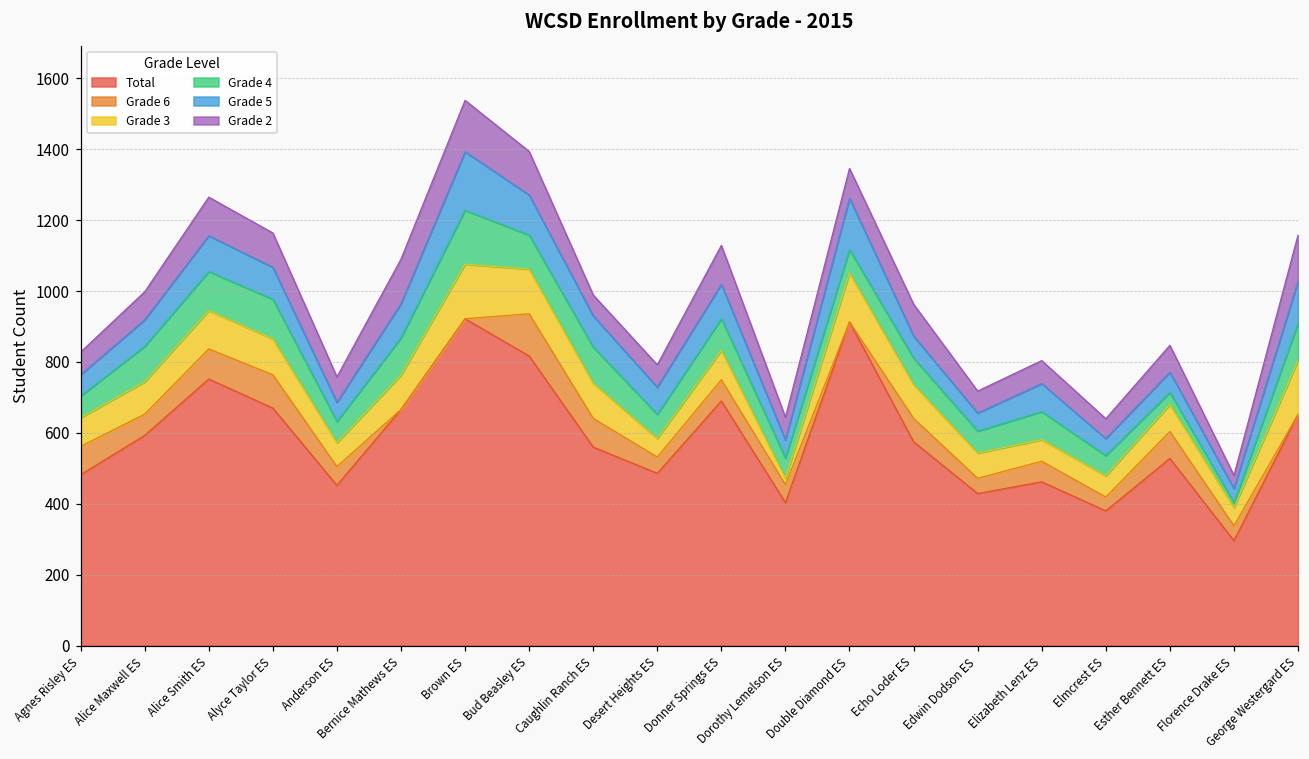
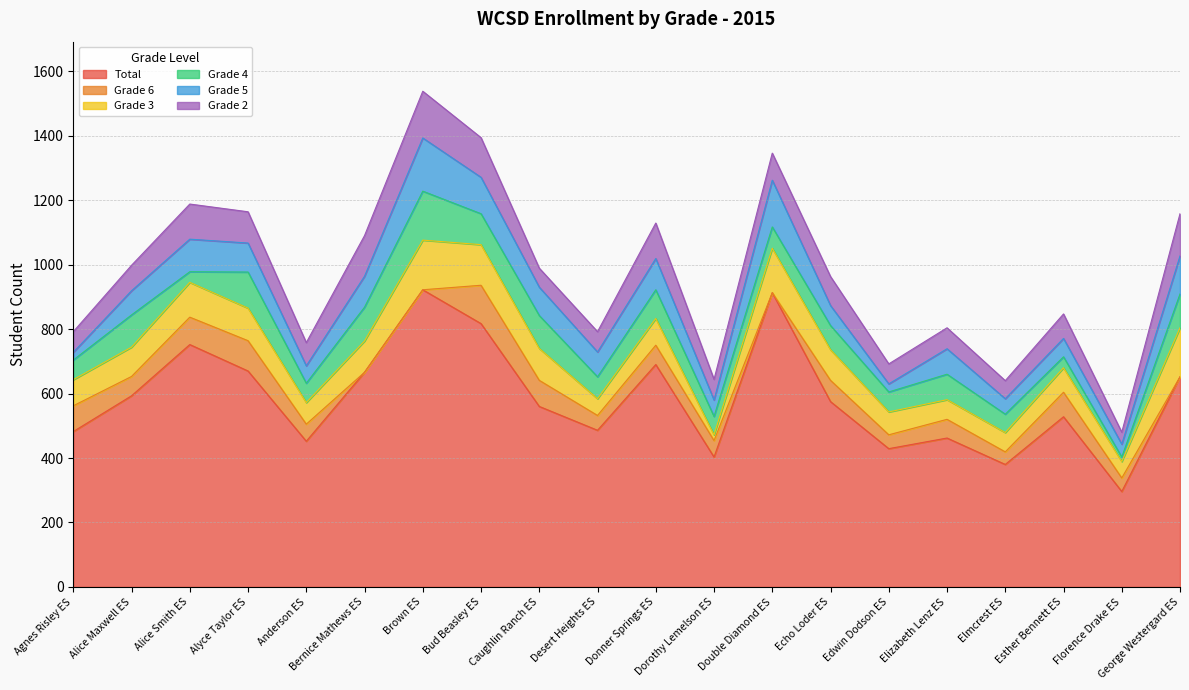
Grade 5, Agnes Risley ES: 60 -> 20
Grade 4, Alice Smith ES: 110 -> 30
Grade 5, Edwin Dodson ES: 50 -> 30
